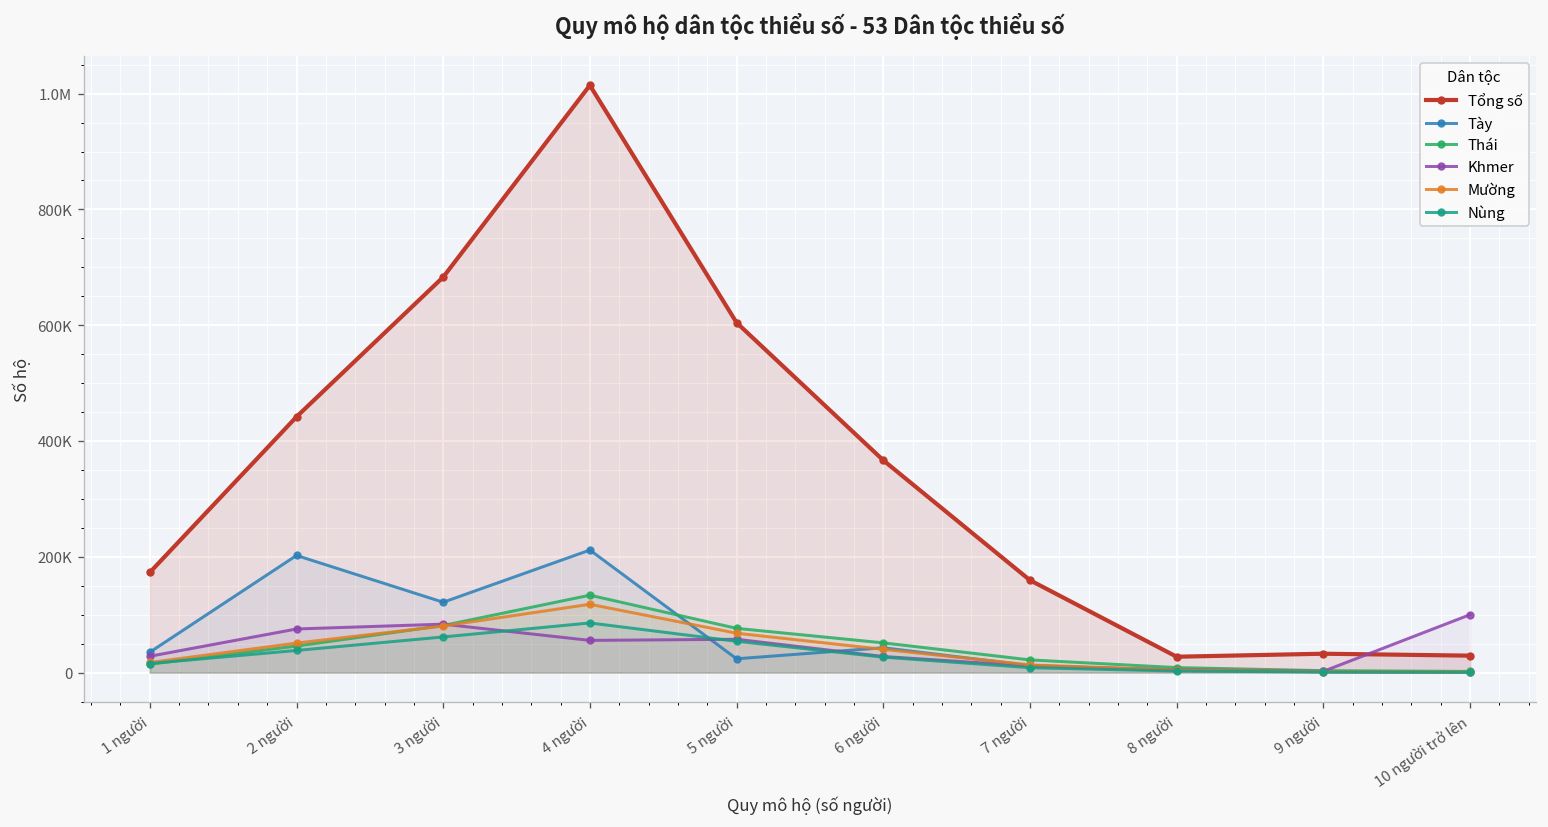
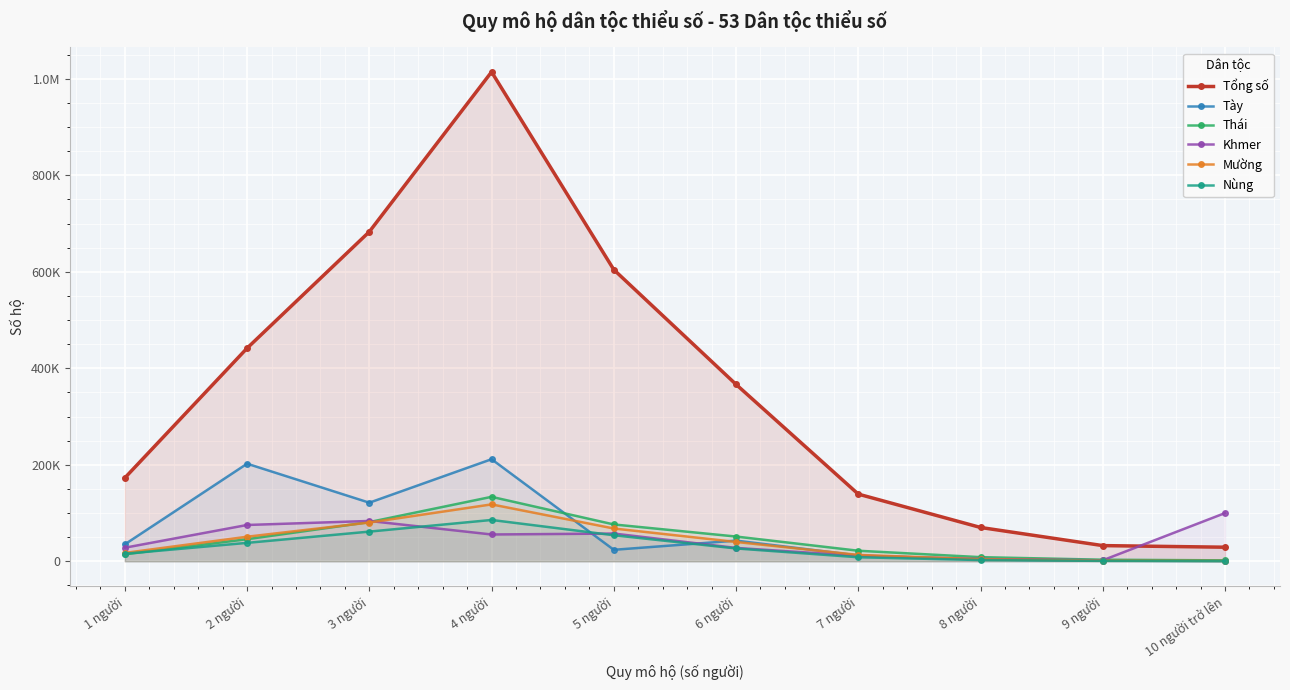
Tổng số, 7 người: 160000 -> 140000
Tổng số, 8 người: 30000 -> 70000
